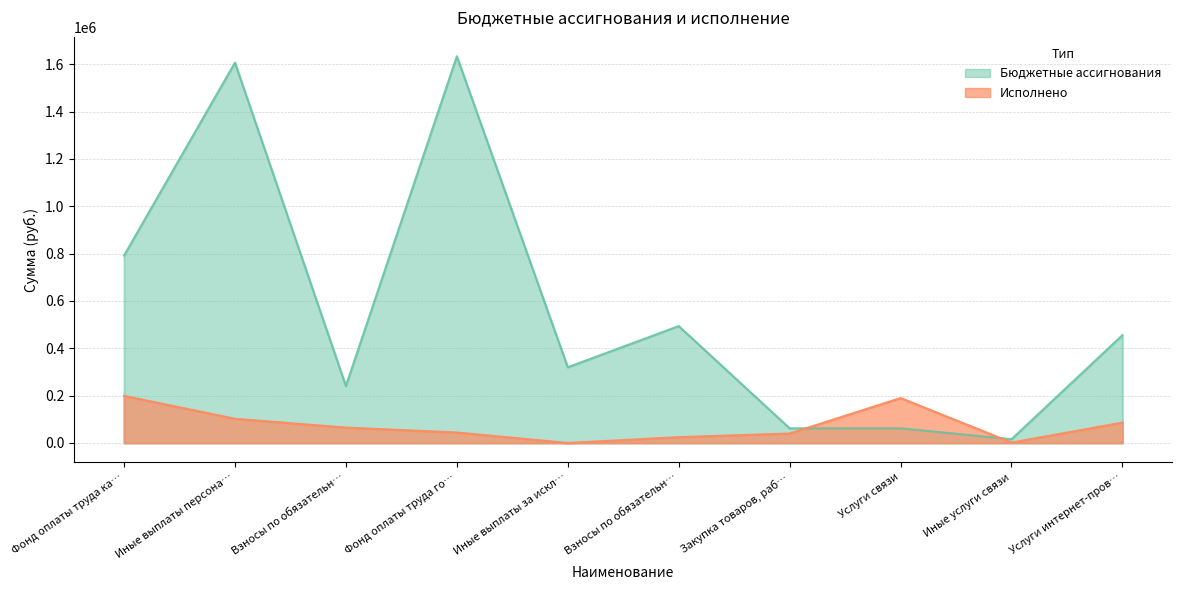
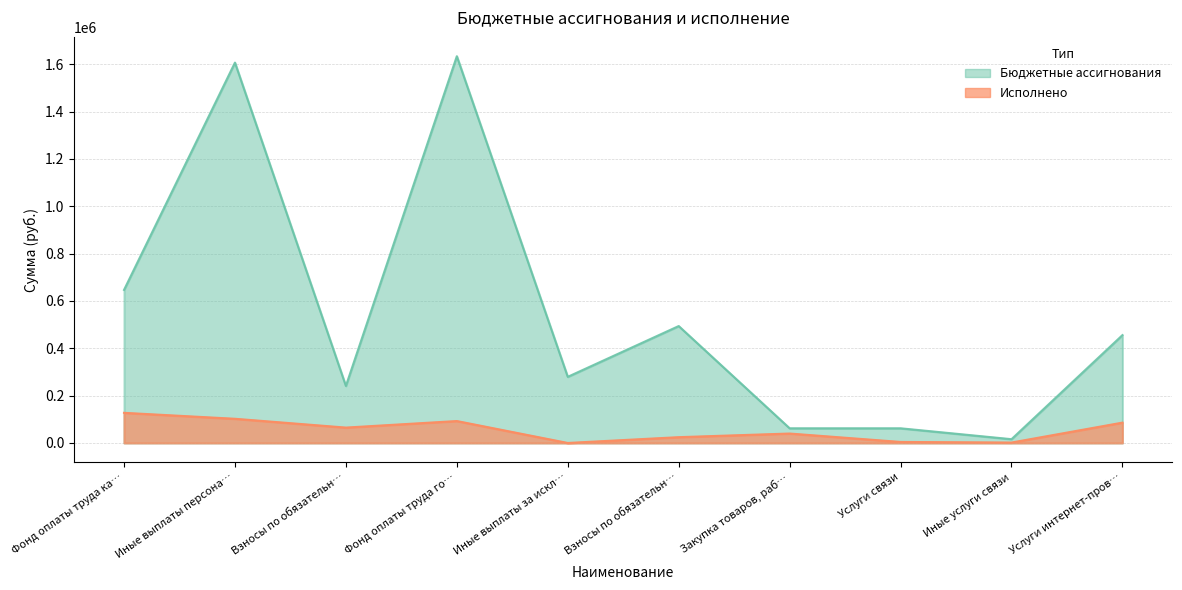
Бюджетные ассигнования, Фонд оплаты труда ка…: 790000 -> 650000
Исполнено, Фонд оплаты труда ка…: 200000 -> 130000
Исполнено, Фонд оплаты труда го…: 40000 -> 90000
Бюджетные ассигнования, Иные выплаты за искл…: 320000 -> 280000
Исполнено, Услуги связи: 190000 -> 0
